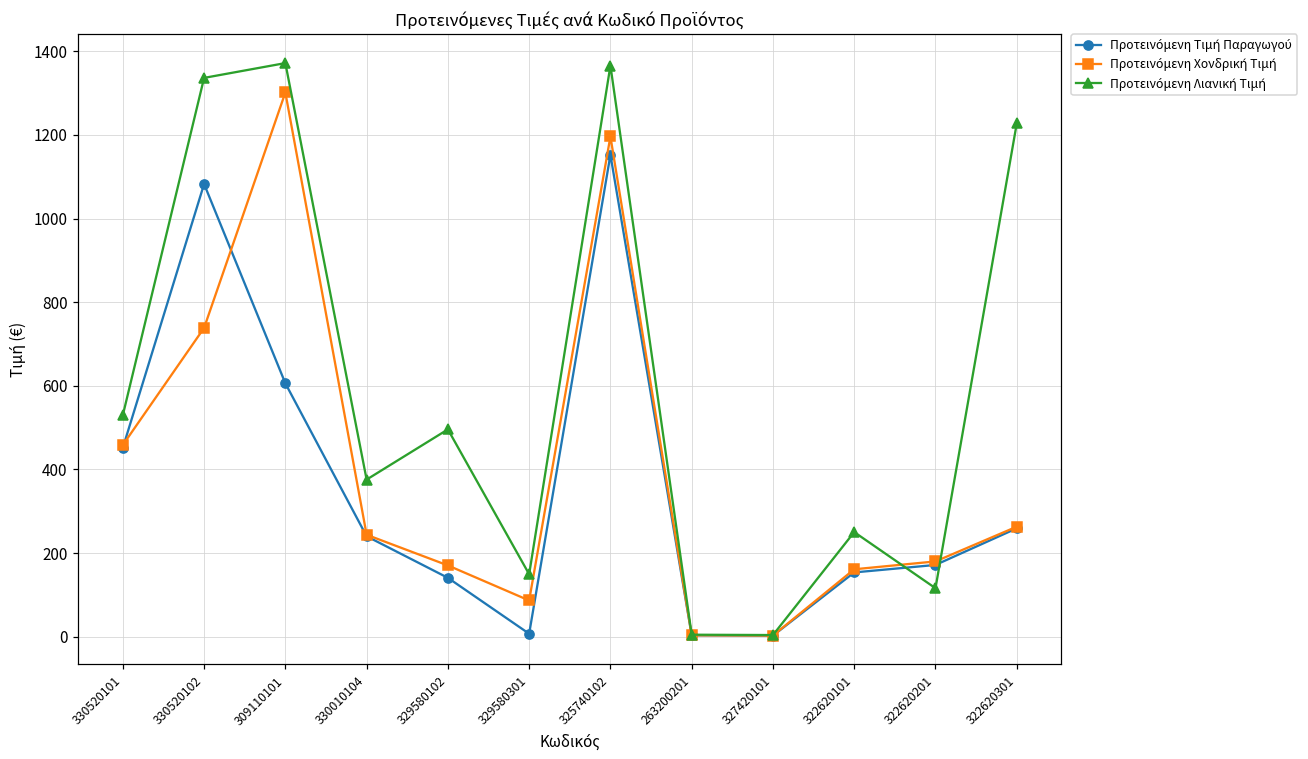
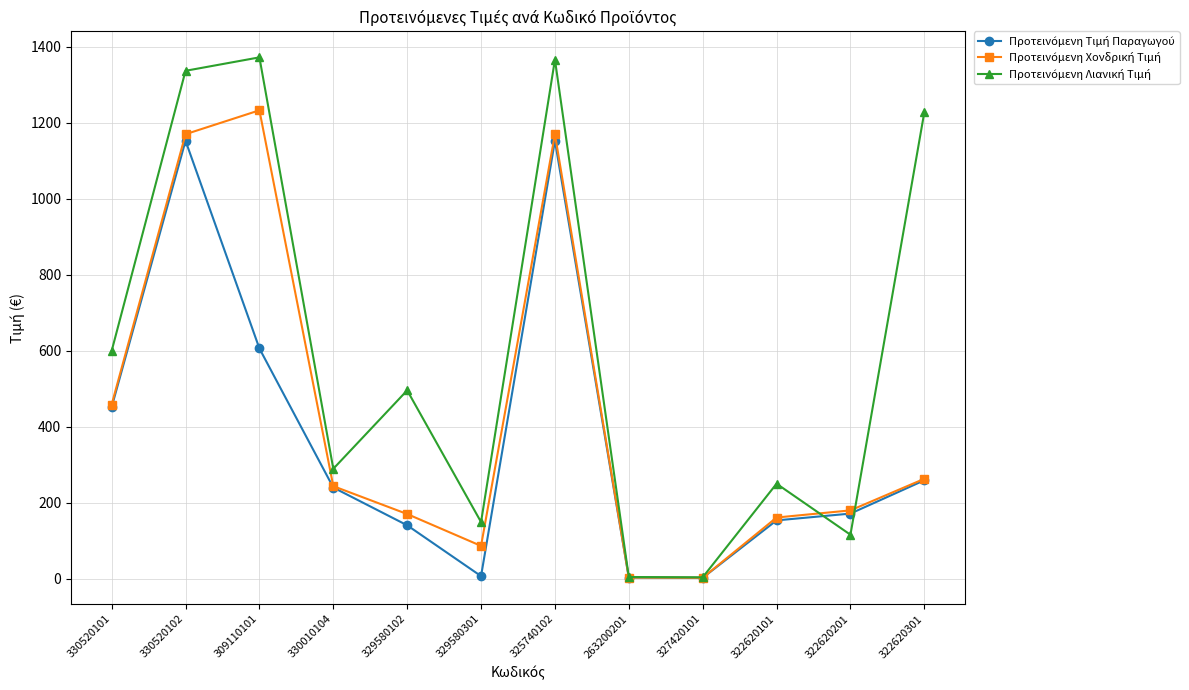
Προτεινόμενη Λιανική Τιμή, 330520101: 530 -> 600
Προτεινόμενη Τιμή Παραγωγού, 330520102: 1080 -> 1150
Προτεινόμενη Χονδρική Τιμή, 330520102: 740 -> 1170
Προτεινόμενη Χονδρική Τιμή, 309110101: 1300 -> 1230
Προτεινόμενη Λιανική Τιμή, 330010104: 380 -> 290
Προτεινόμενη Χονδρική Τιμή, 325740102: 1200 -> 1170
